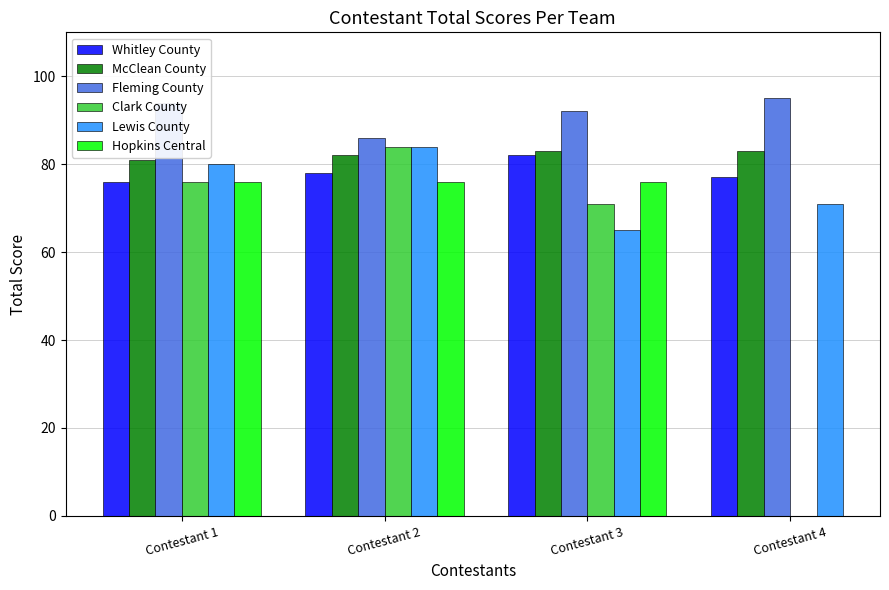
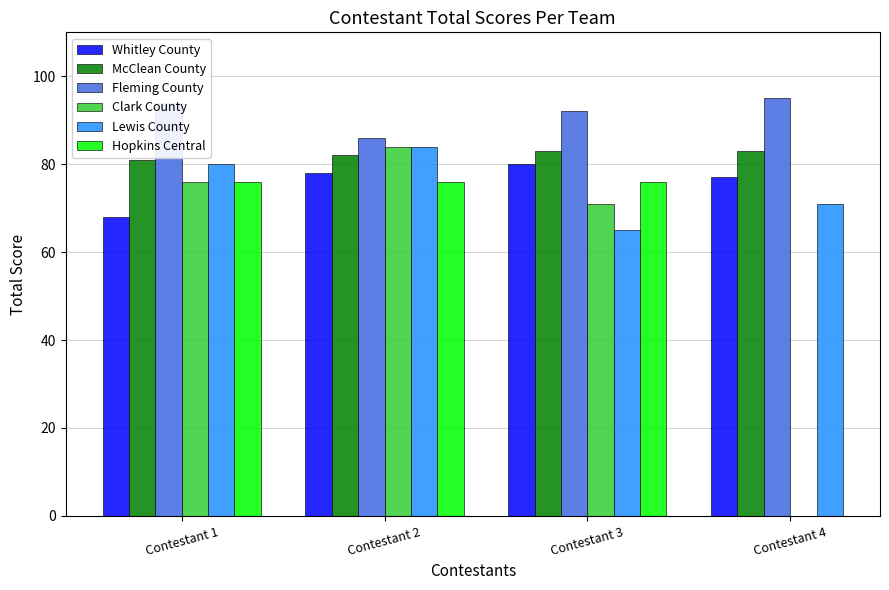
Whitley County, Contestant 1: 76 -> 68
Whitley County, Contestant 3: 82 -> 80
